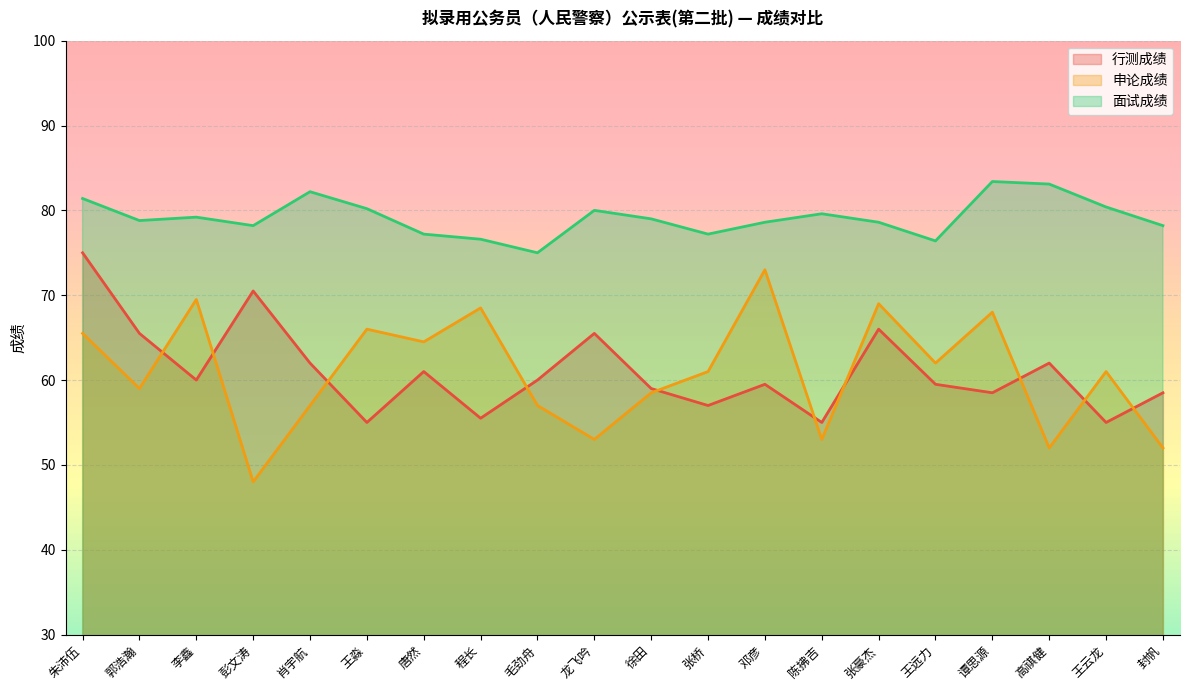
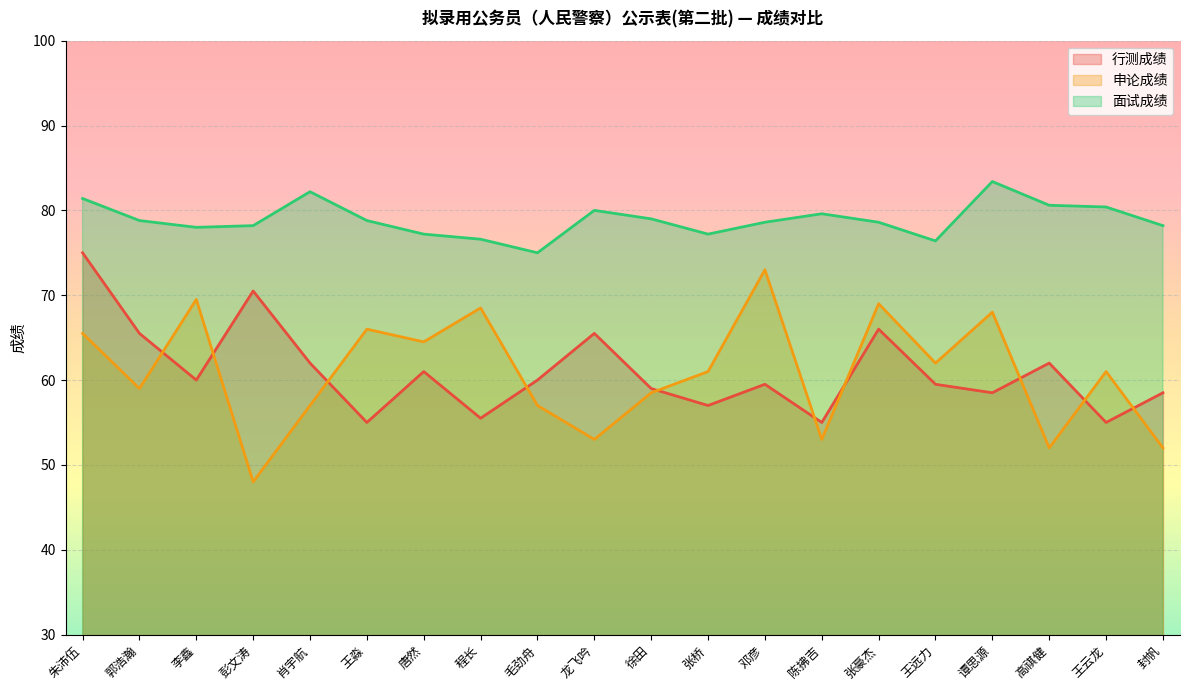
面试成绩, 李鑫: 79 -> 78
面试成绩, 王淼: 80 -> 79
面试成绩, 高祺健: 83 -> 81
